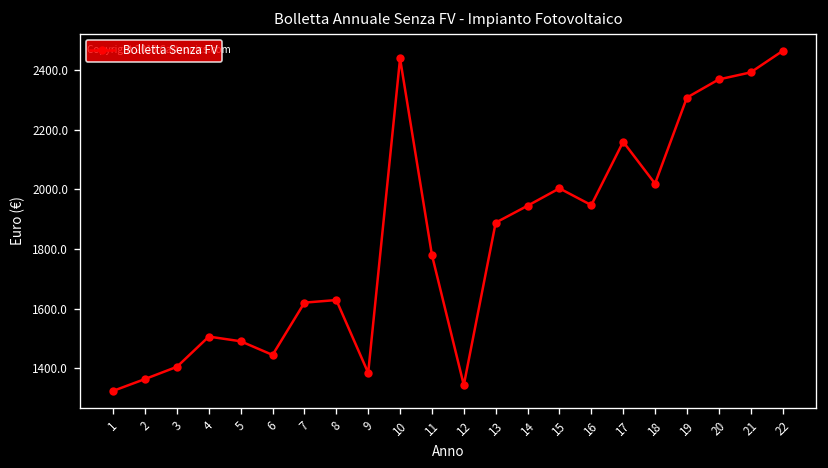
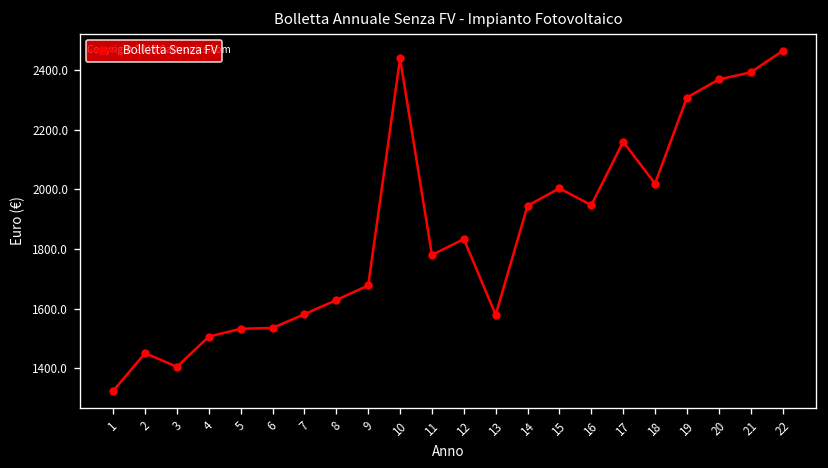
2: 1360 -> 1450
5: 1490 -> 1530
6: 1440 -> 1540
7: 1620 -> 1580
9: 1380 -> 1680
12: 1340 -> 1830
13: 1890 -> 1580
